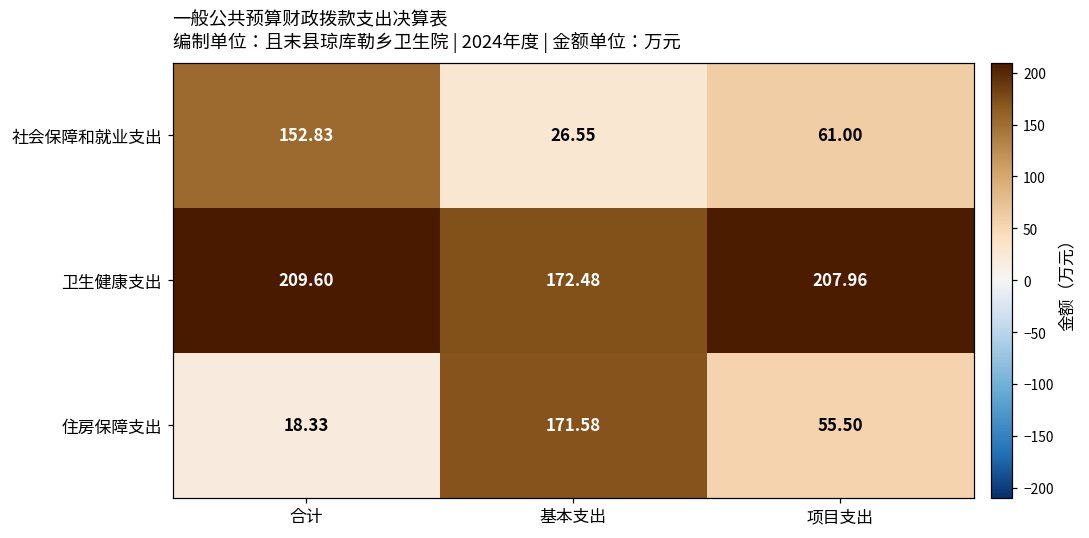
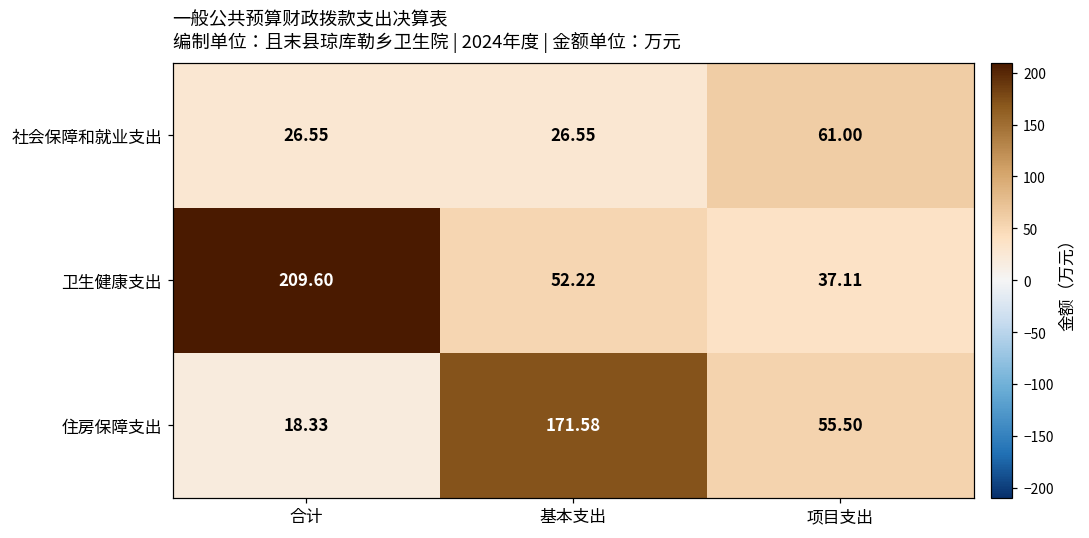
社会保障和就业支出, 合计: 152.83 -> 26.55
卫生健康支出, 基本支出: 172.48 -> 52.22
卫生健康支出, 项目支出: 207.96 -> 37.11
